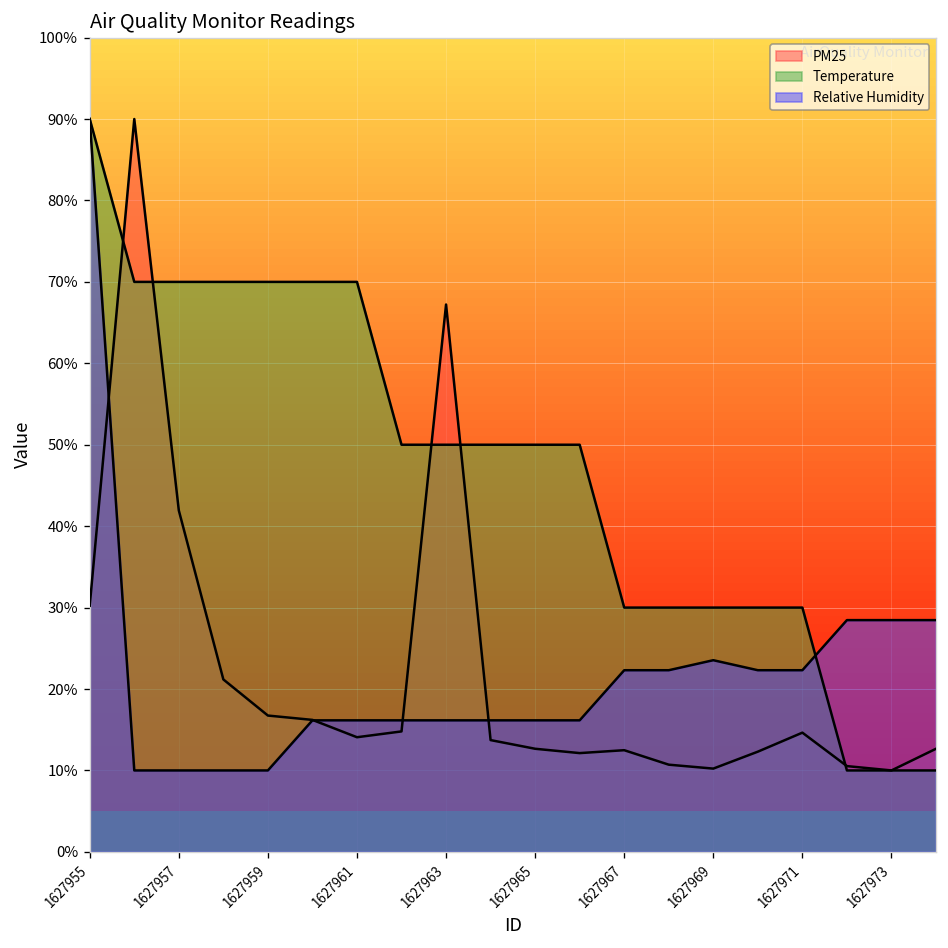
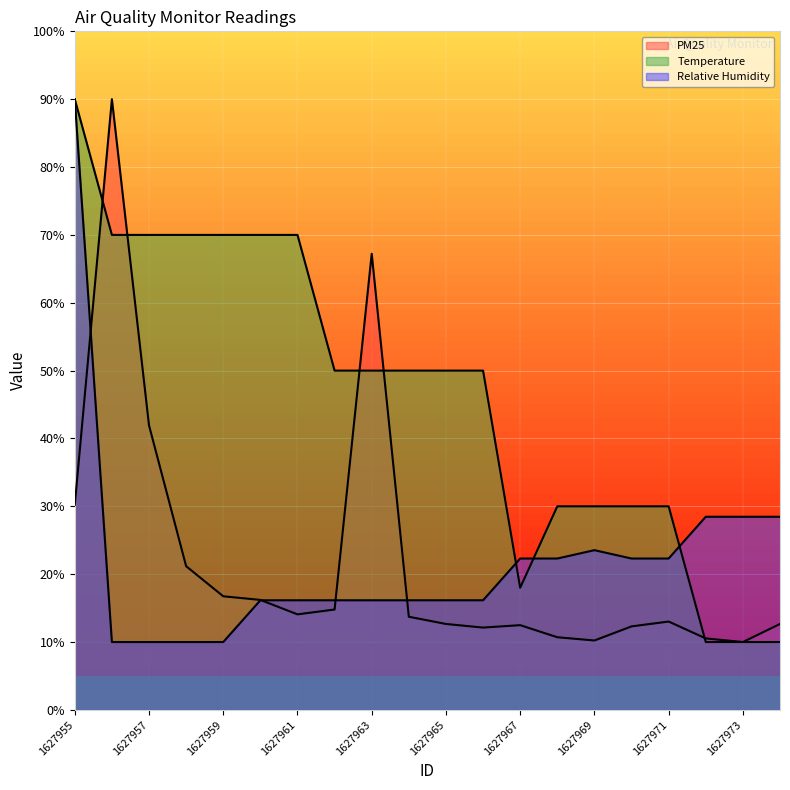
Temperature, 1627967: 30% -> 18%
PM25, 1627971: 15% -> 13%
